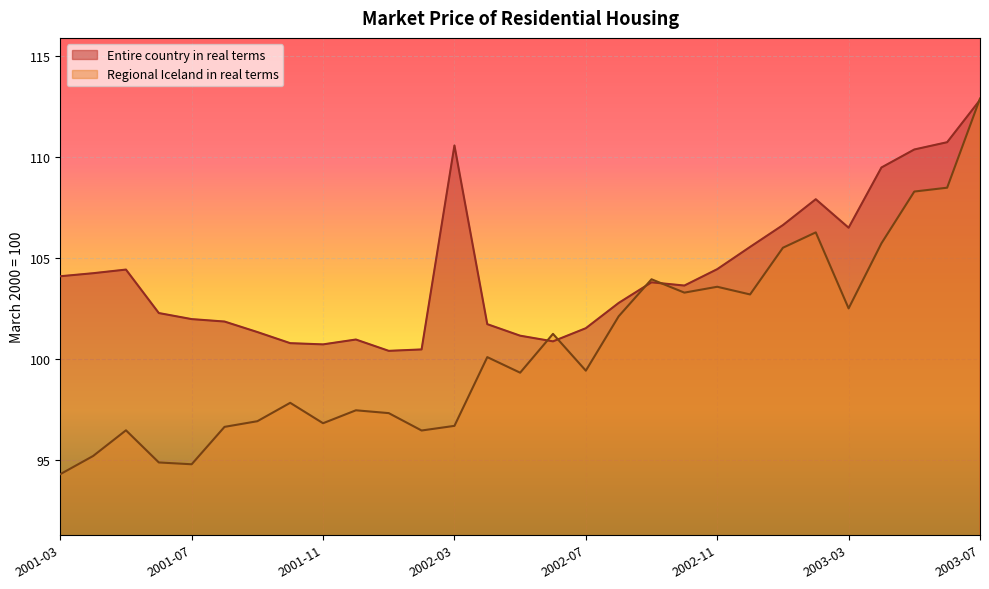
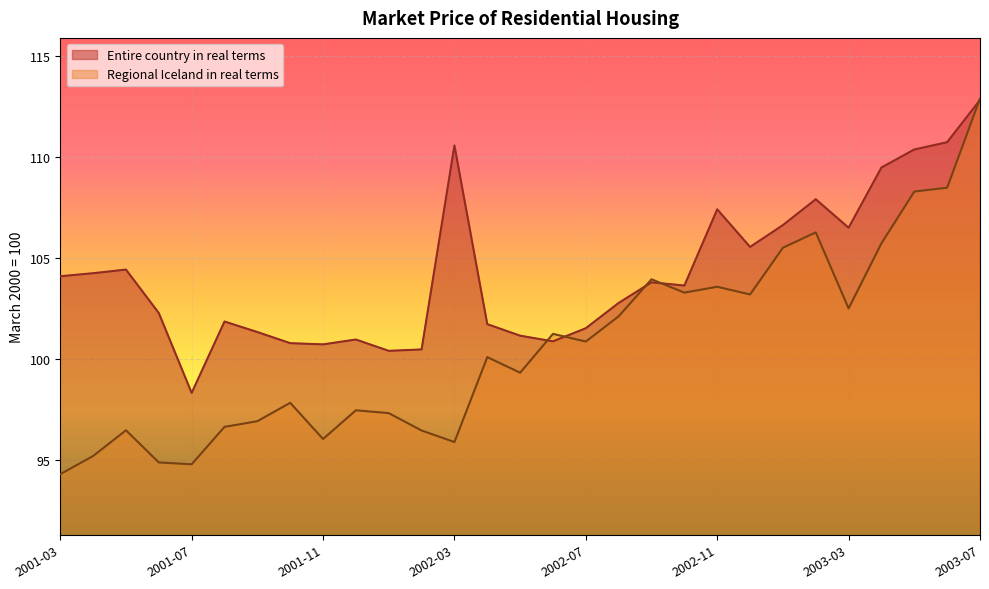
Entire country in real terms, 2001-07: 102.0 -> 98.3
Regional Iceland in real terms, 2001-11: 96.8 -> 96.1
Regional Iceland in real terms, 2002-03: 96.7 -> 95.9
Regional Iceland in real terms, 2002-07: 99.4 -> 100.9
Entire country in real terms, 2002-11: 104.5 -> 107.4
